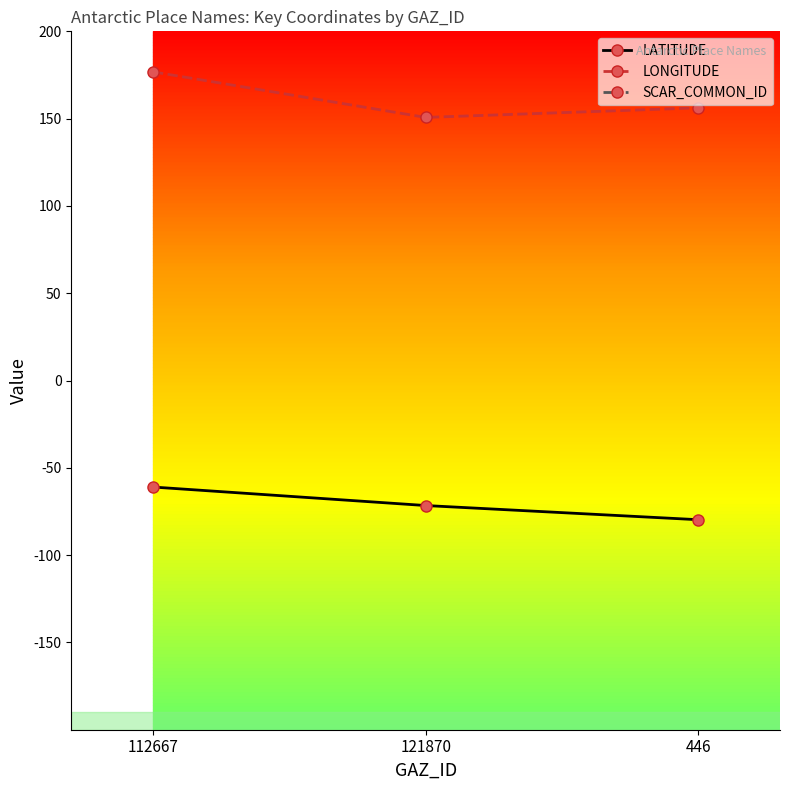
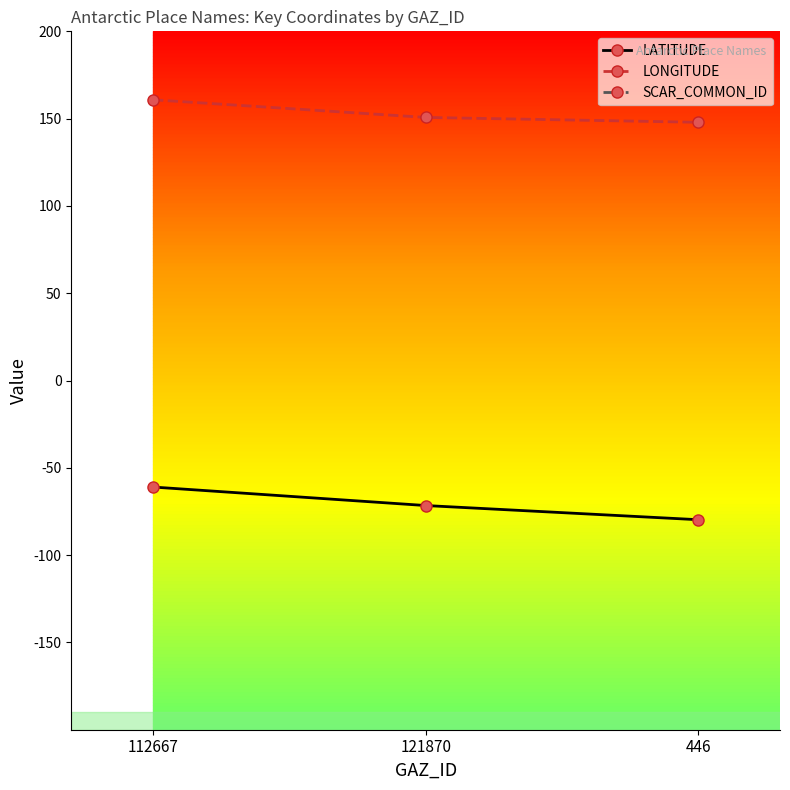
LONGITUDE, 112667: 177 -> 161
LONGITUDE, 446: 156 -> 148
